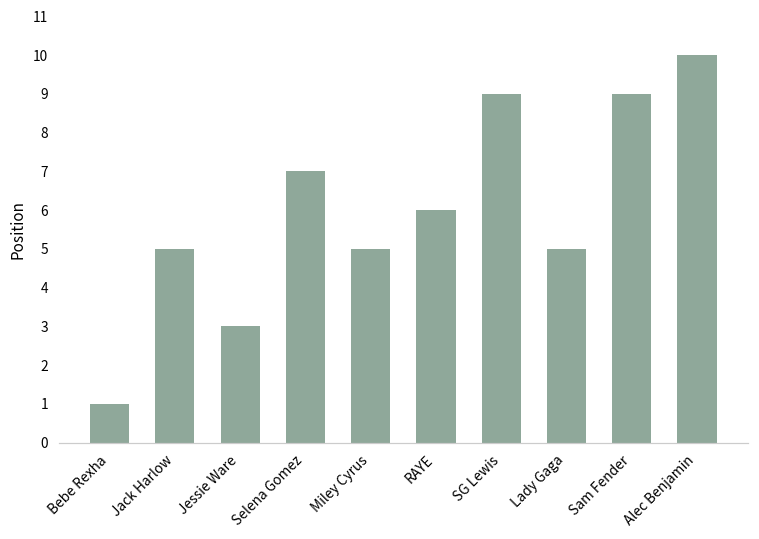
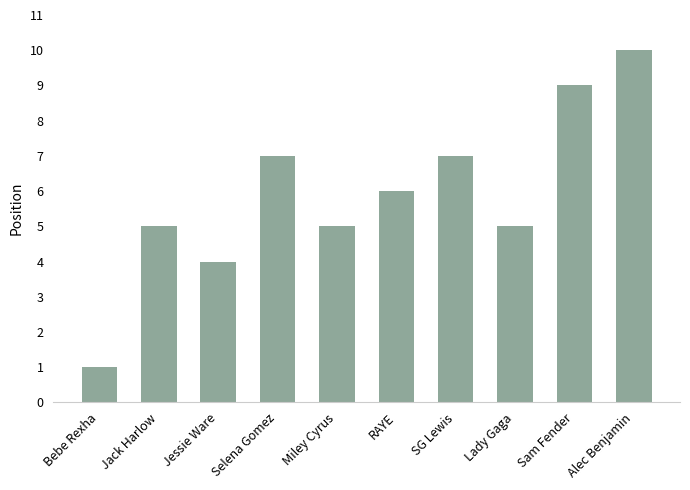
Jessie Ware: 3 -> 4
SG Lewis: 9 -> 7
